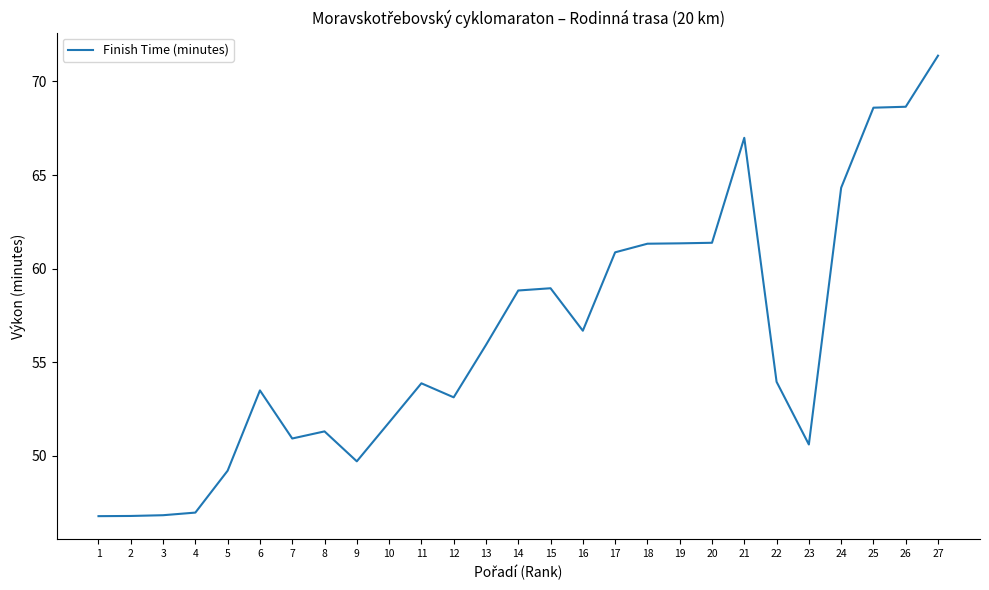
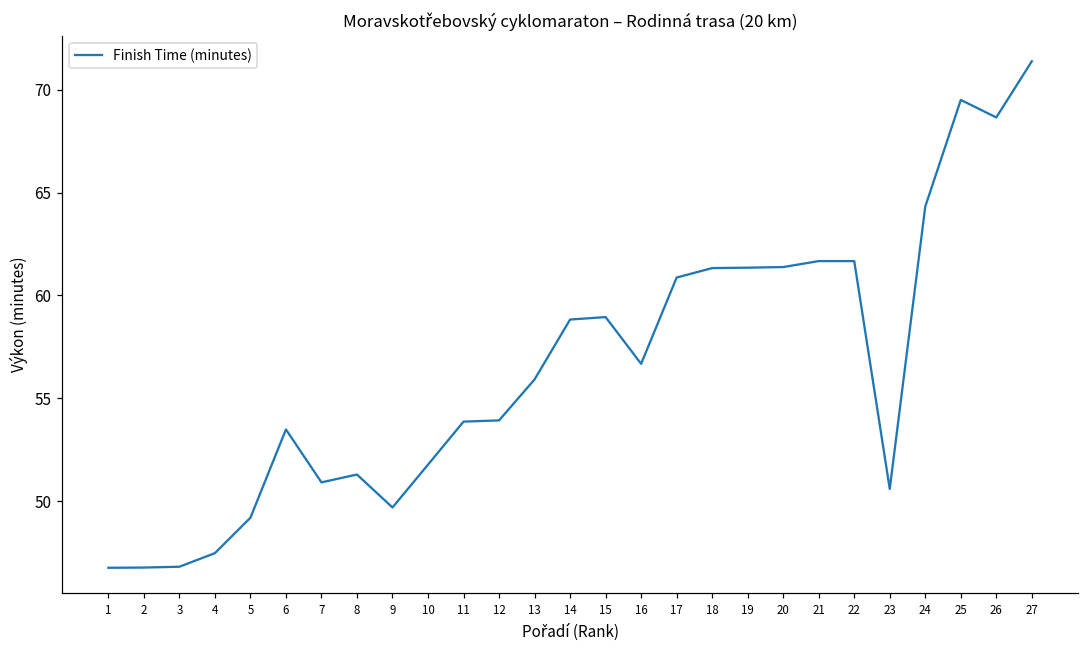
4: 47.0 -> 47.5
12: 53.1 -> 53.9
21: 67.0 -> 61.7
22: 54.0 -> 61.7
25: 68.6 -> 69.5
